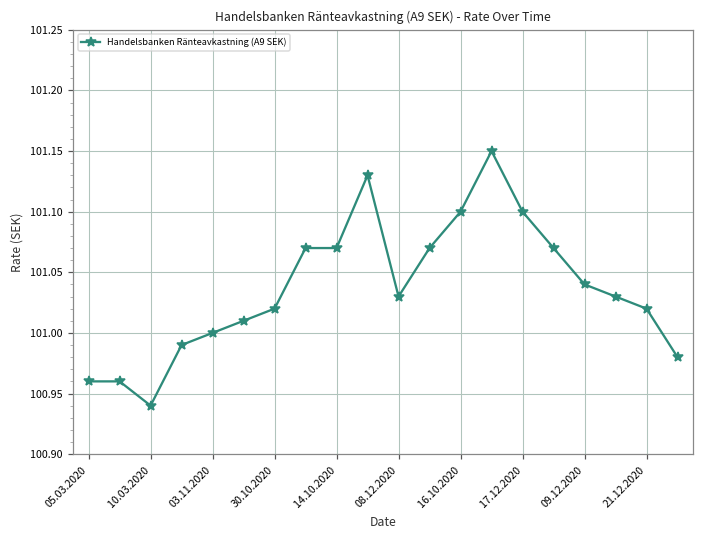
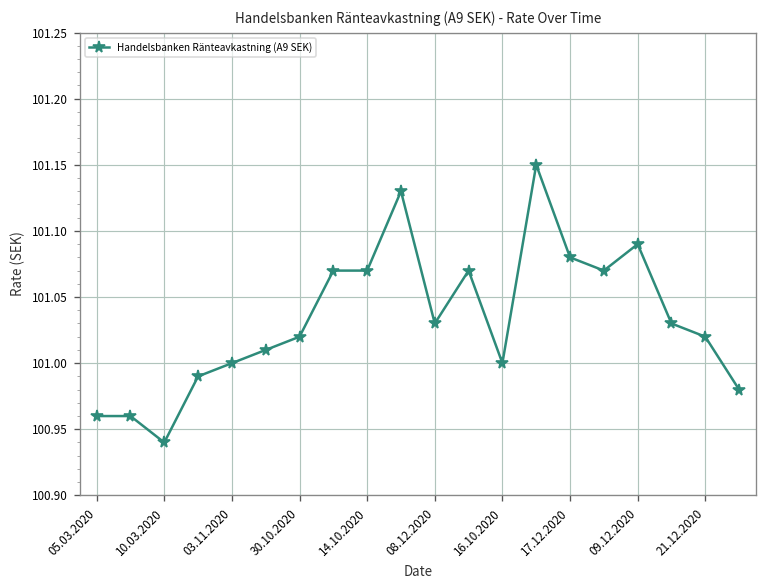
16.10.2020: 101.1 -> 101.0
17.12.2020: 101.10 -> 101.08
09.12.2020: 101.04 -> 101.09
